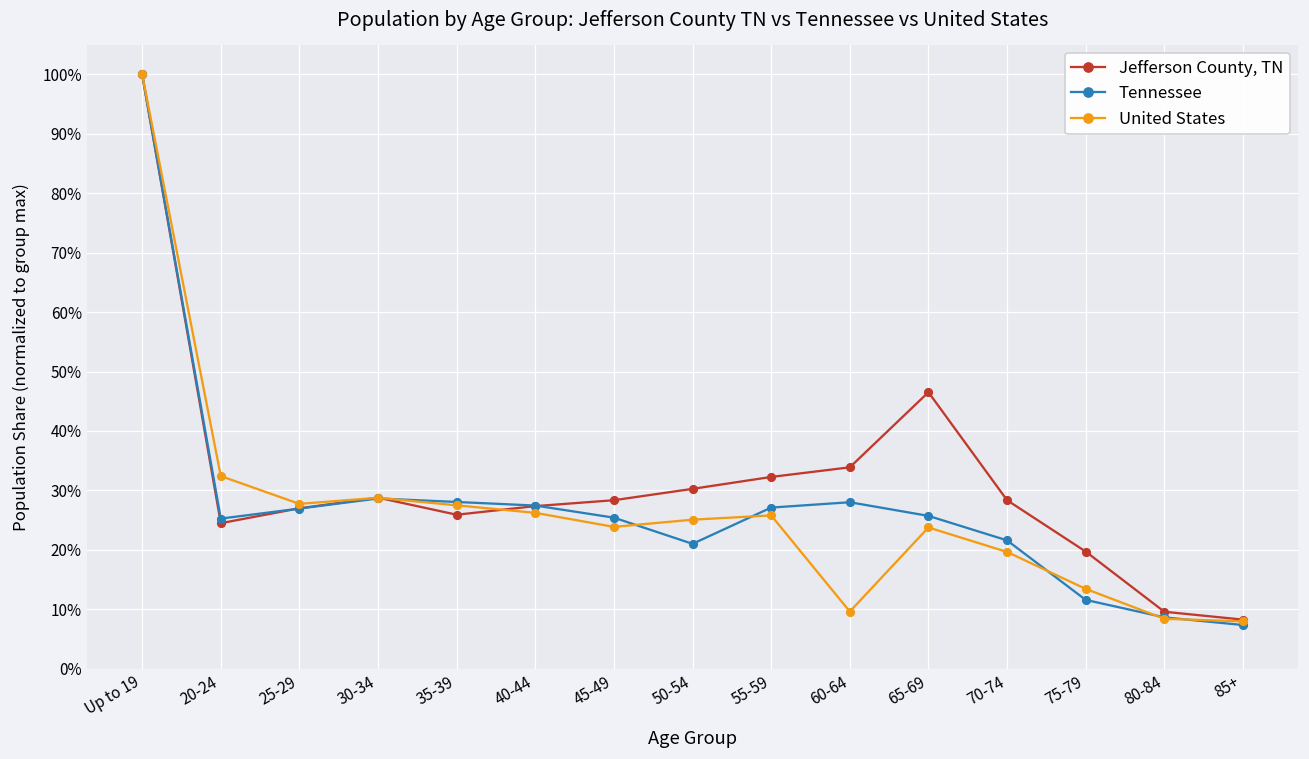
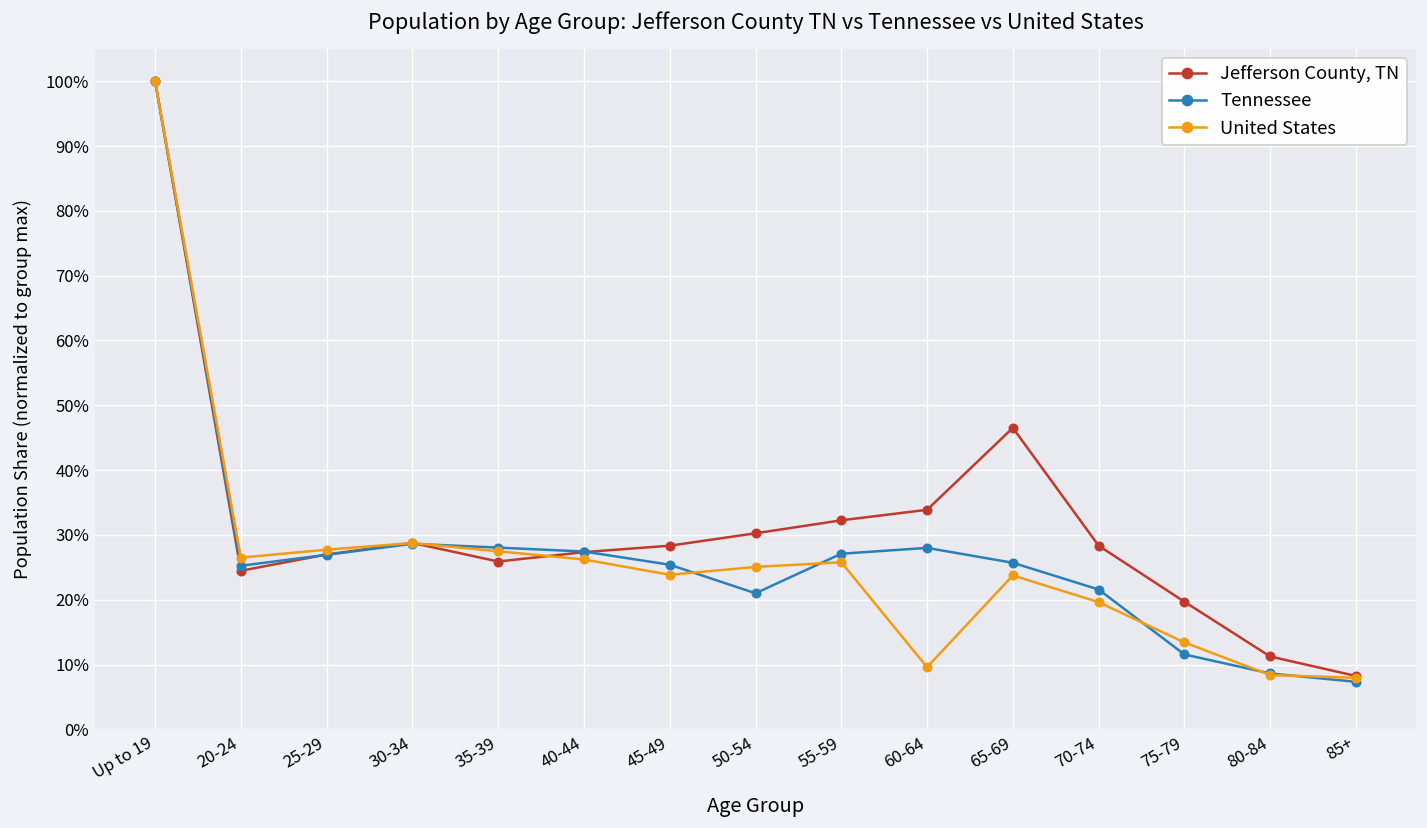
United States, 20-24: 32% -> 27%
Jefferson County, TN, 80-84: 10% -> 11%
